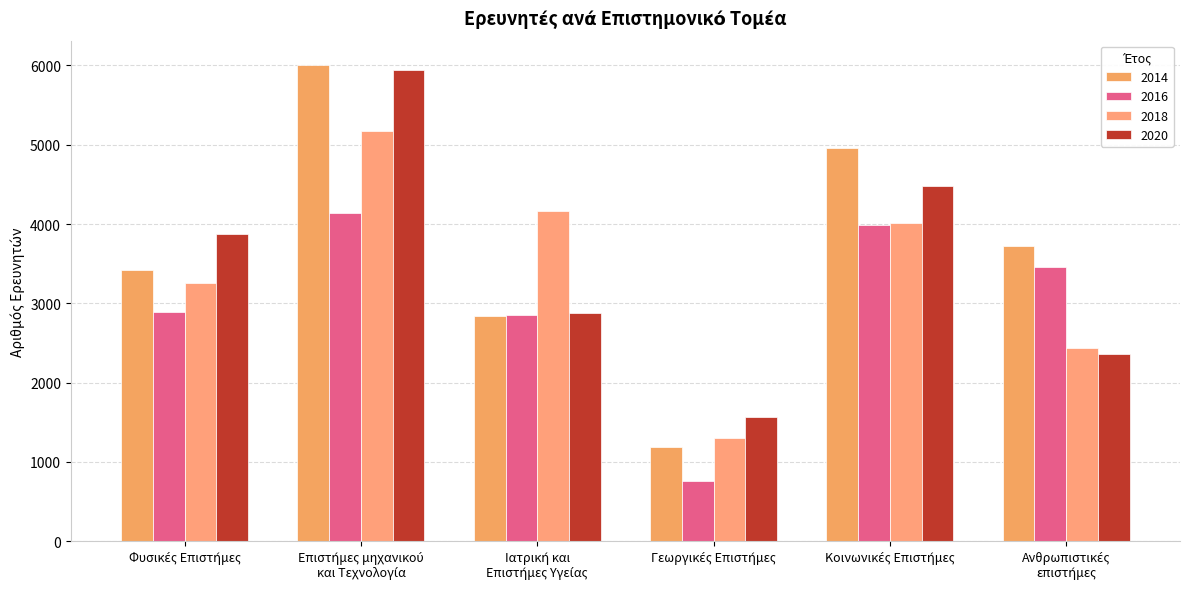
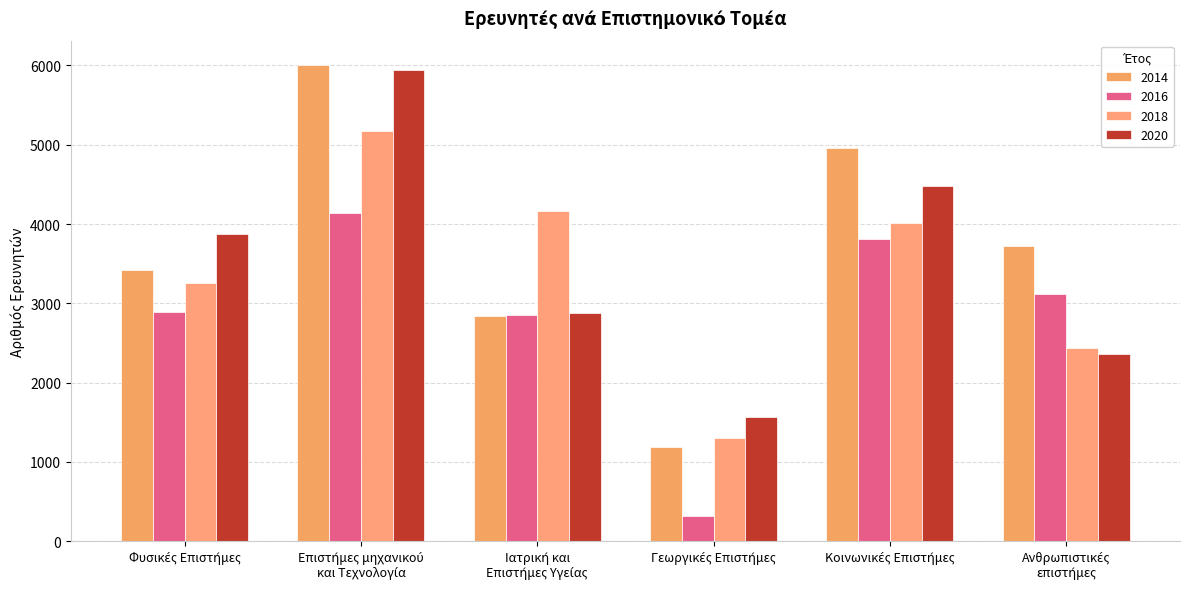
2016, Γεωργικές Επιστήμες: 800 -> 300
2016, Κοινωνικές Επιστήμες: 4000 -> 3800
2016, Ανθρωπιστικές επιστήμες: 3500 -> 3100
